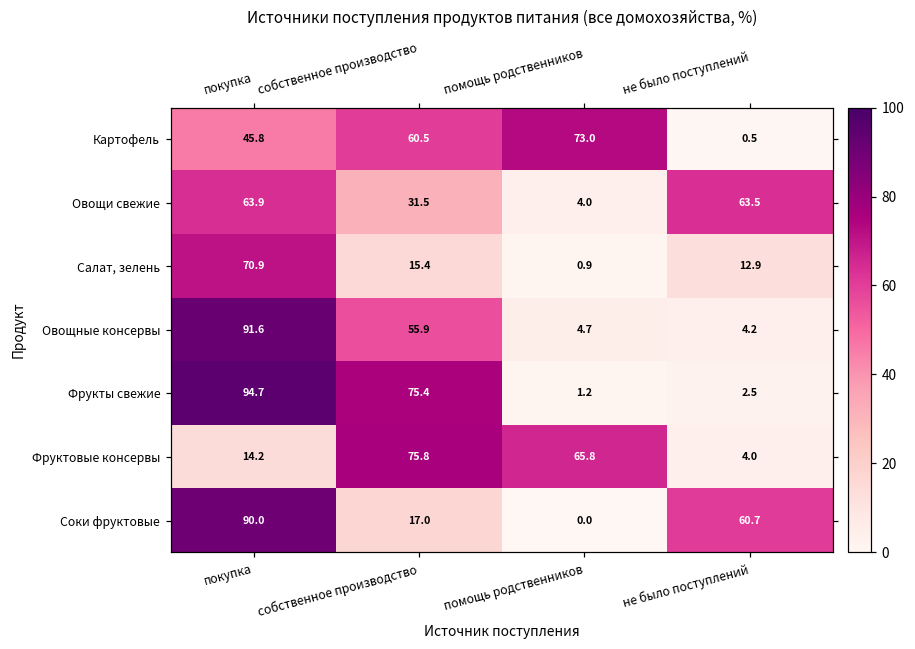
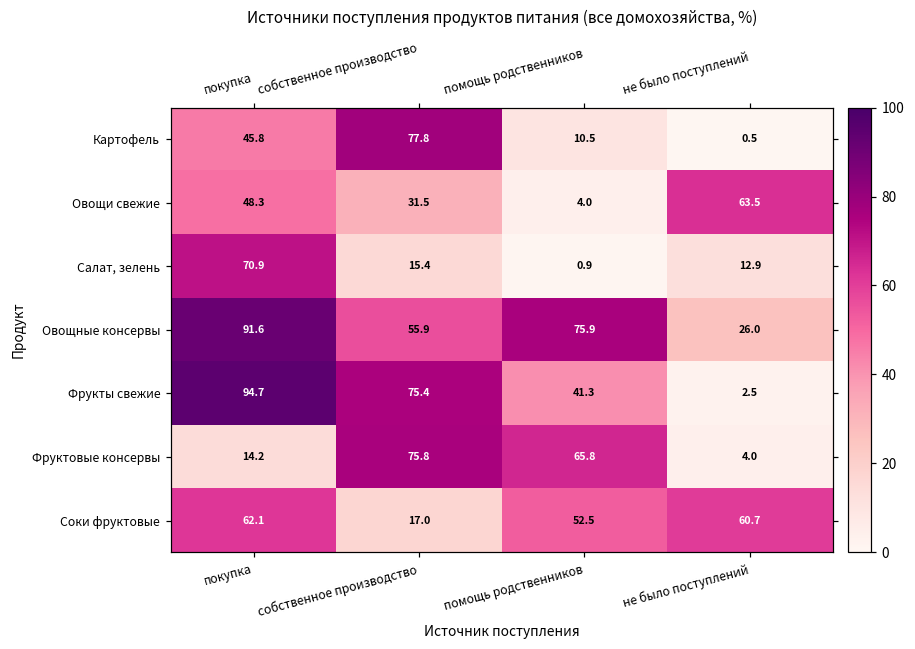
Картофель, собственное производство: 60.5 -> 77.8
Картофель, помощь родственников: 73.0 -> 10.5
Овощи свежие, покупка: 63.9 -> 48.3
Овощные консервы, помощь родственников: 4.7 -> 75.9
Овощные консервы, не было поступлений: 4.2 -> 26.0
Фрукты свежие, помощь родственников: 1.2 -> 41.3
Соки фруктовые, покупка: 90.0 -> 62.1
Соки фруктовые, помощь родственников: 0.0 -> 52.5
